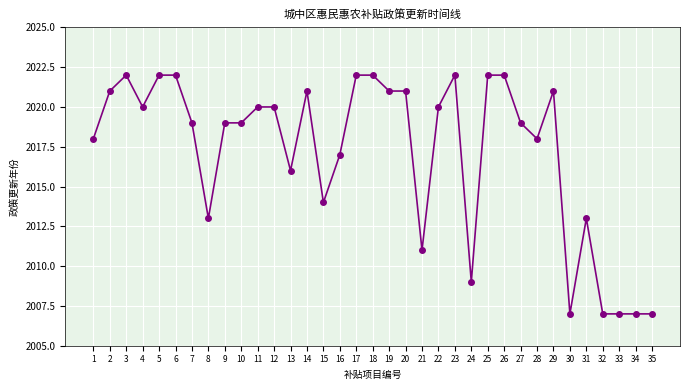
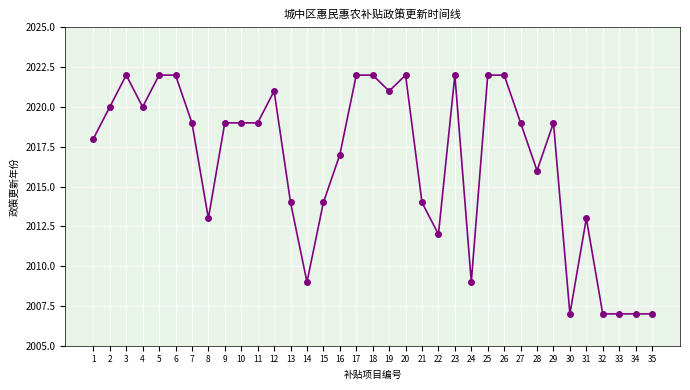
2: 2021 -> 2020
11: 2020 -> 2019
12: 2020 -> 2021
13: 2016 -> 2014
14: 2021 -> 2009
20: 2021 -> 2022
21: 2011 -> 2014
22: 2020 -> 2012
28: 2018 -> 2016
29: 2021 -> 2019
